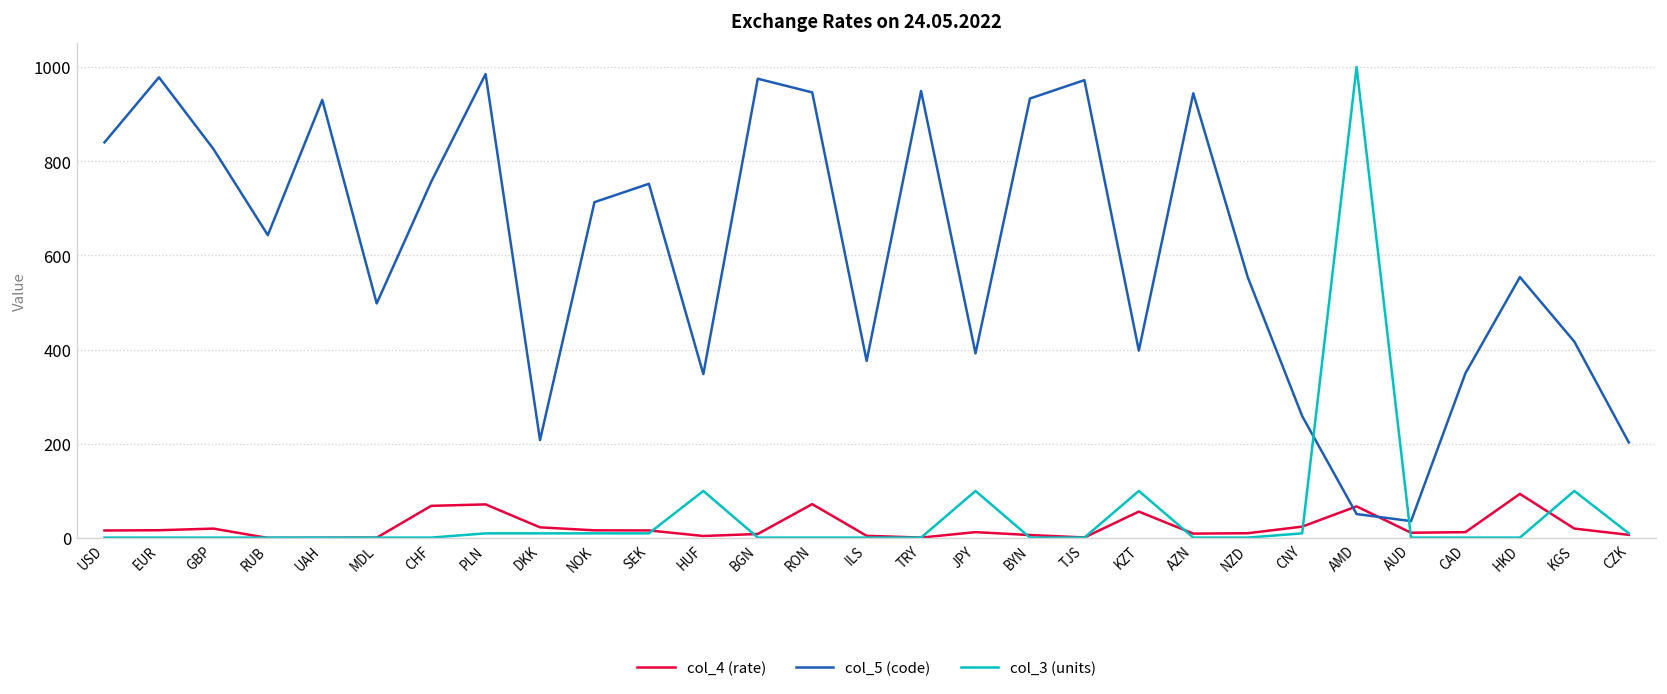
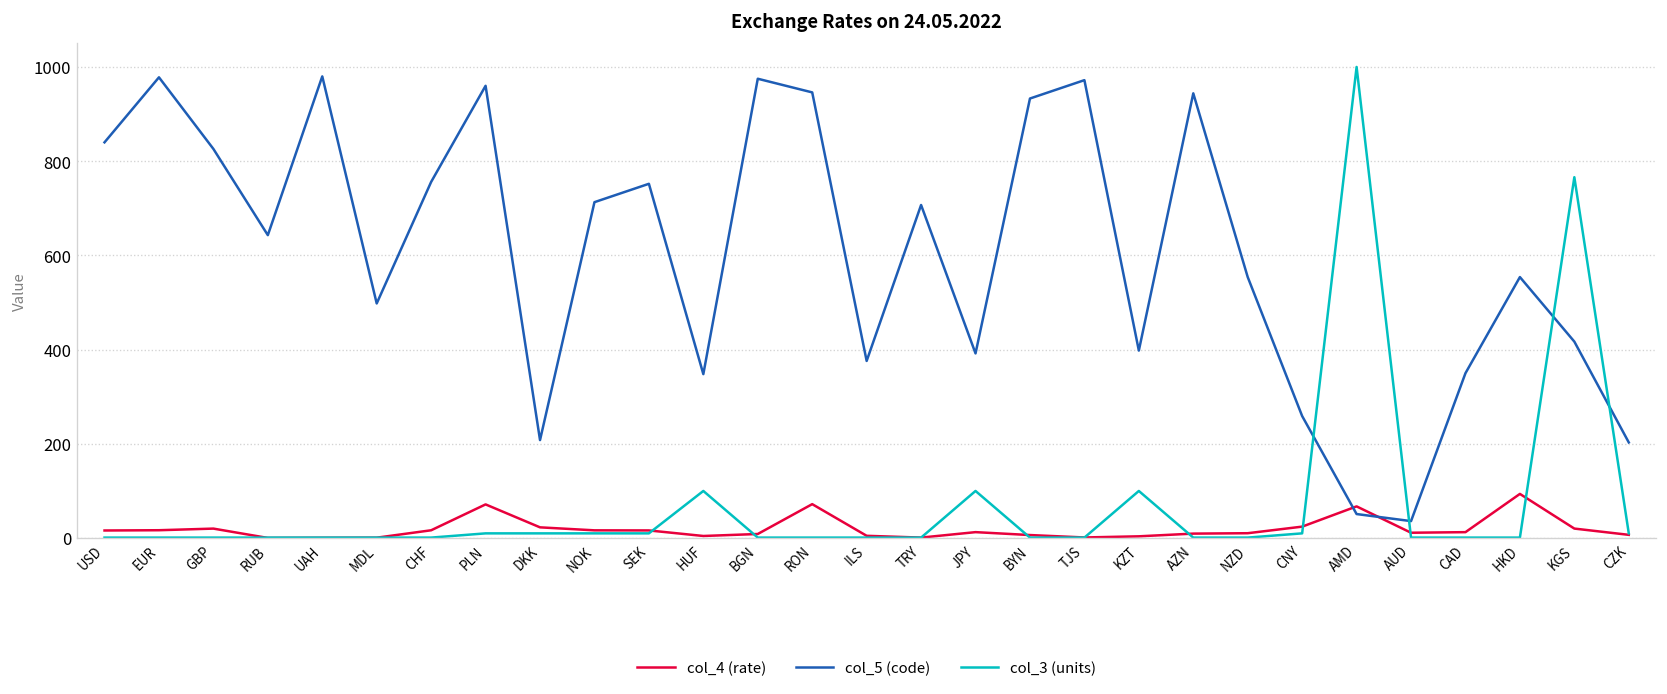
col_5 (code), UAH: 930 -> 980
col_4 (rate), CHF: 70 -> 20
col_5 (code), PLN: 990 -> 960
col_5 (code), TRY: 950 -> 710
col_4 (rate), KZT: 60 -> 0
col_3 (units), KGS: 100 -> 770
